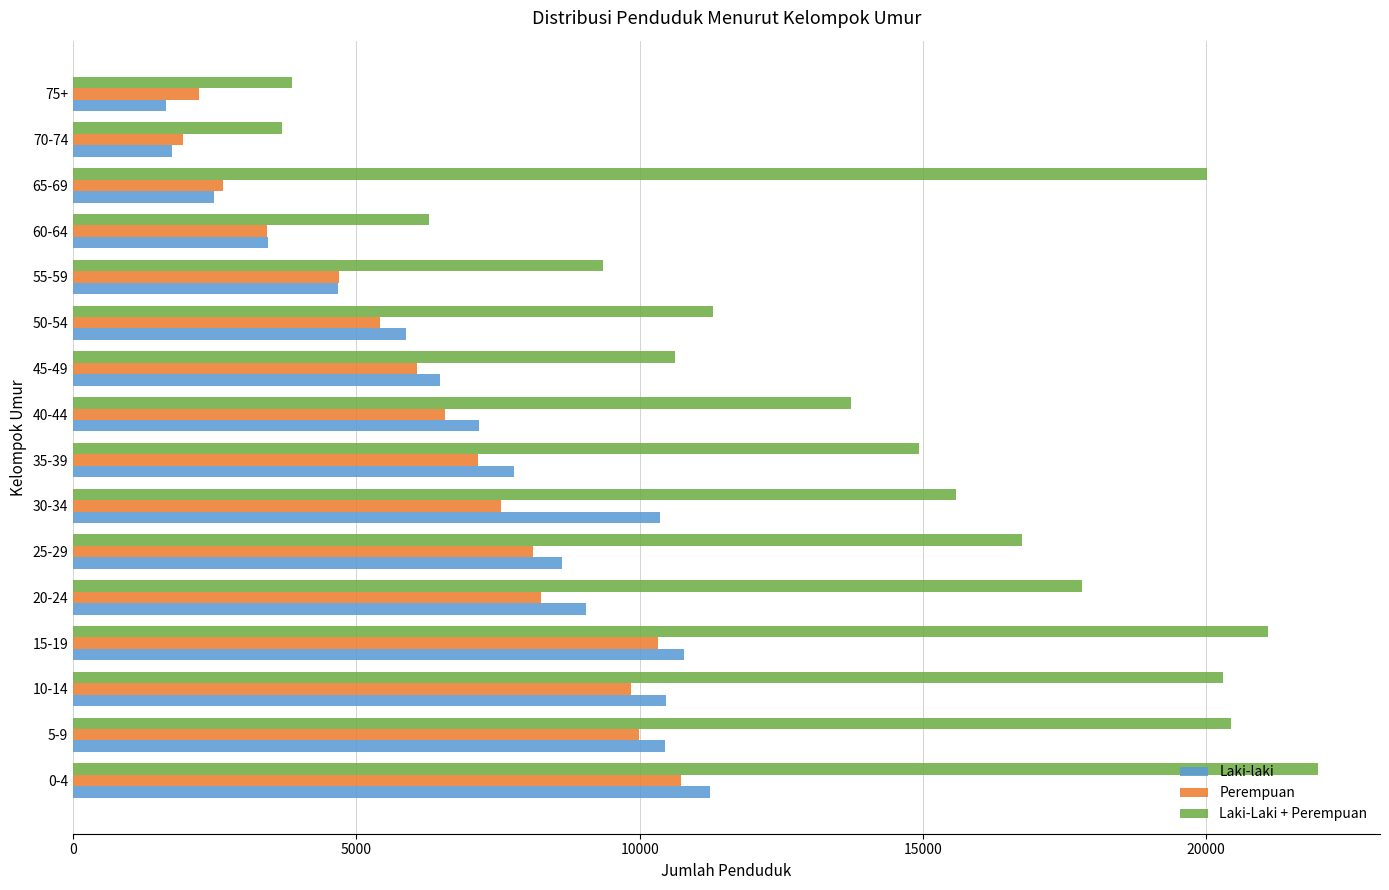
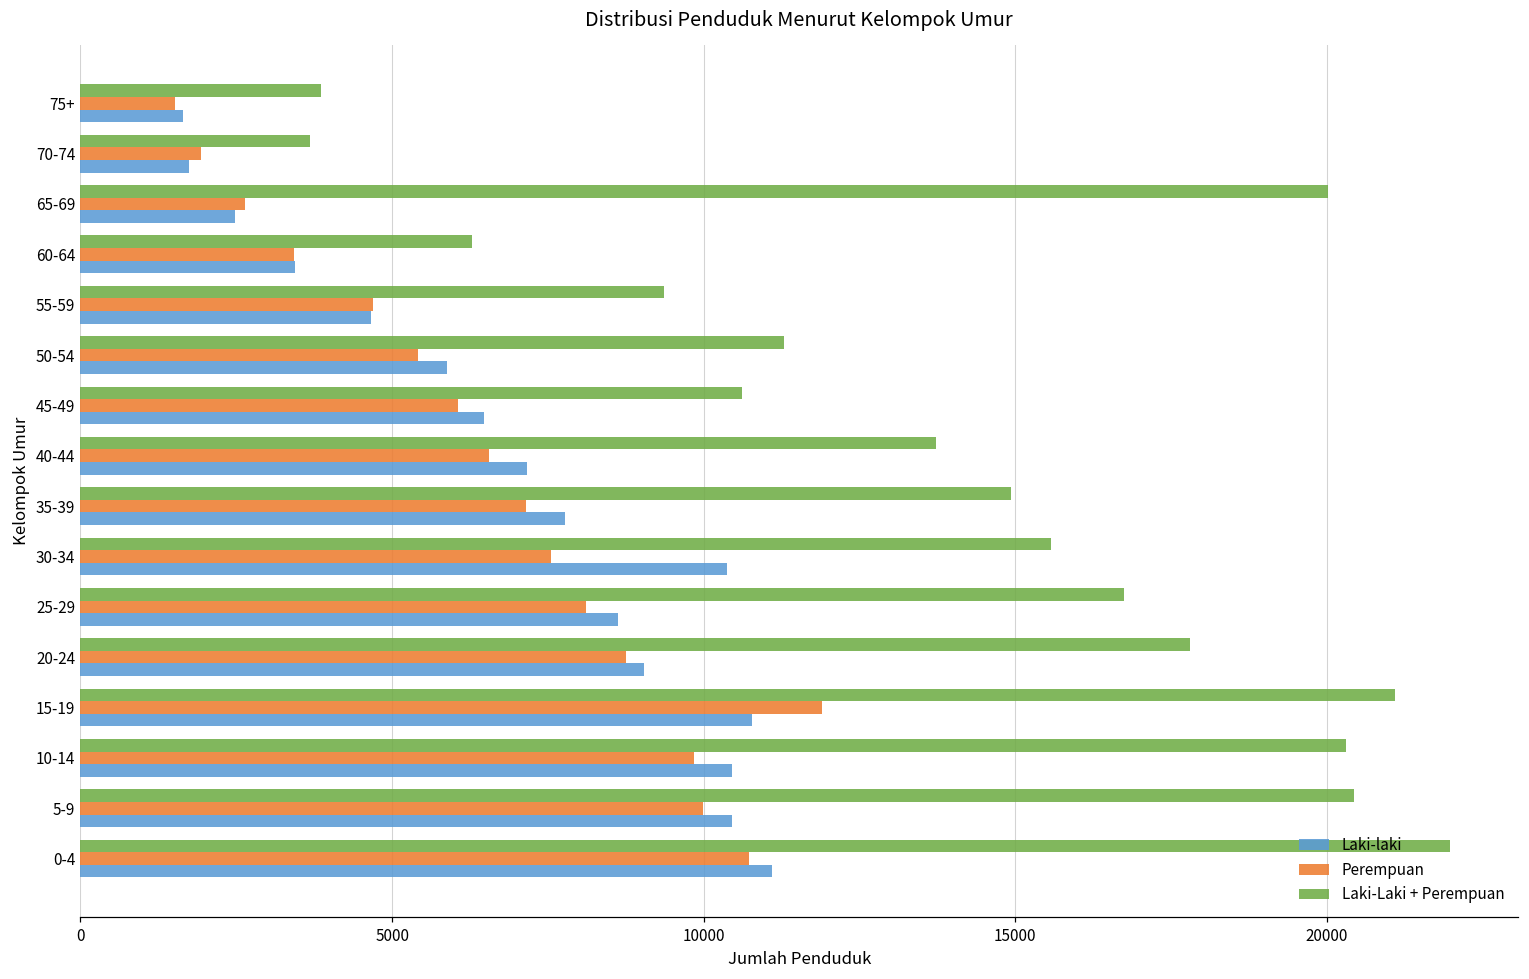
Perempuan, 75+: 2200 -> 1500
Perempuan, 20-24: 8300 -> 8800
Perempuan, 15-19: 10300 -> 11900
Laki-laki, 0-4: 11200 -> 11100
